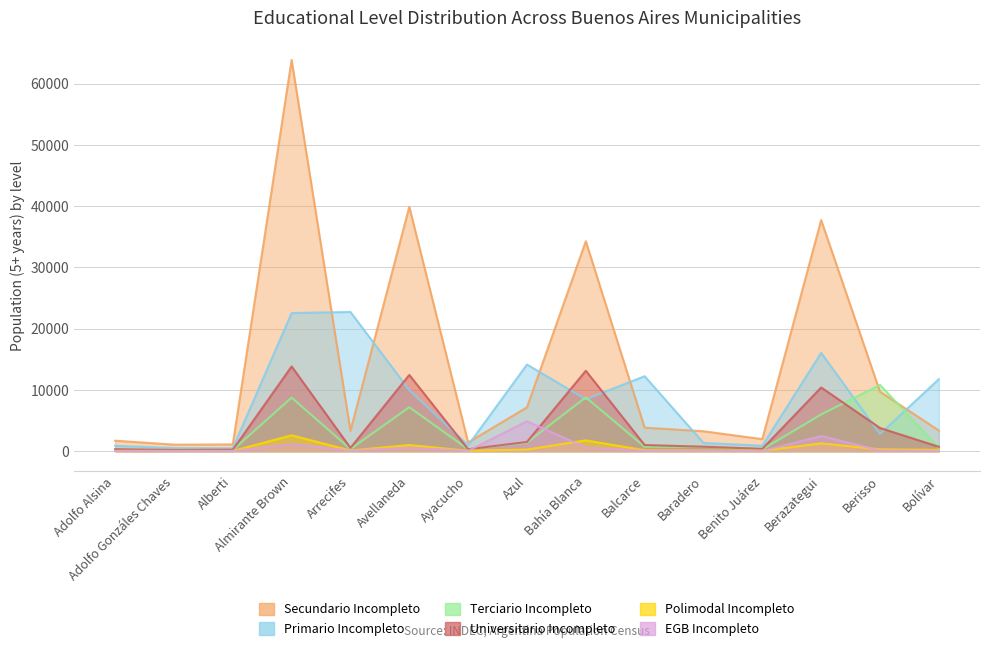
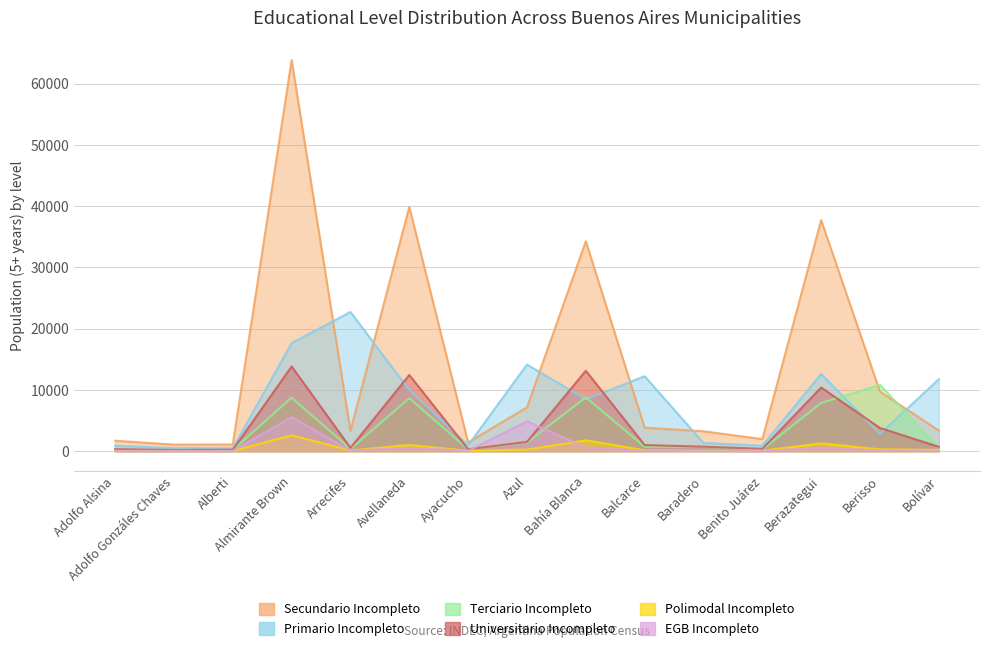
Primario Incompleto, Almirante Brown: 23000 -> 18000
EGB Incompleto, Almirante Brown: 1000 -> 6000
Terciario Incompleto, Avellaneda: 7000 -> 9000
Primario Incompleto, Berazategui: 16000 -> 13000
Terciario Incompleto, Berazategui: 6000 -> 8000
EGB Incompleto, Berazategui: 2000 -> 1000
